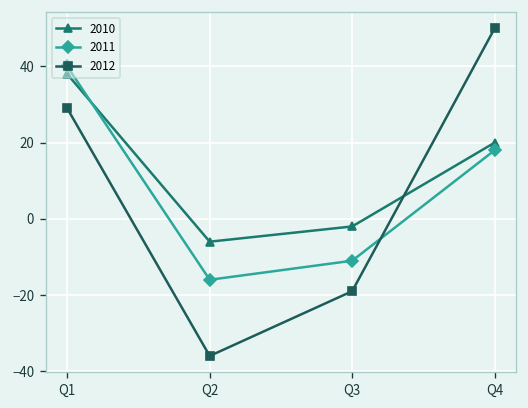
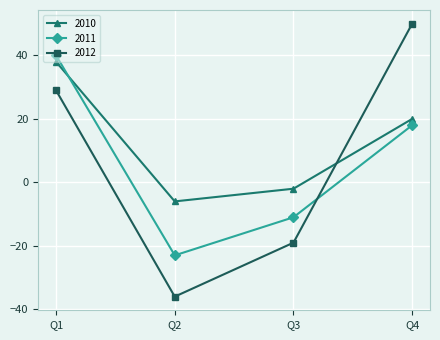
2011, Q2: -16 -> -23
